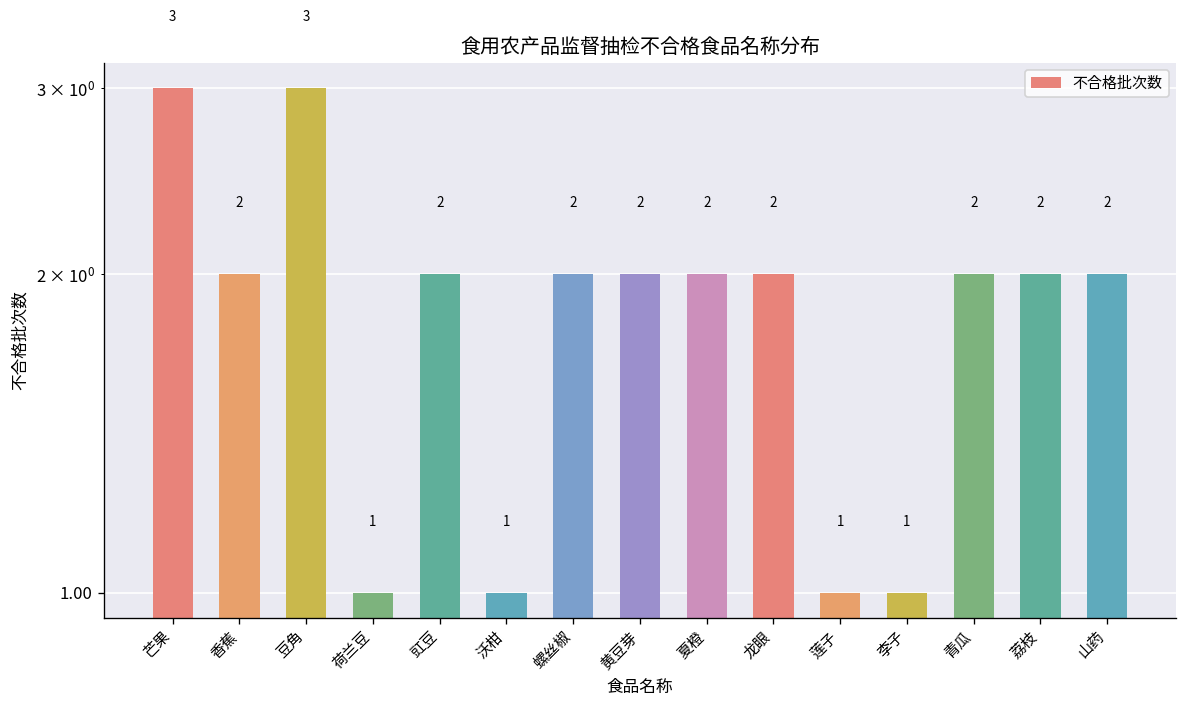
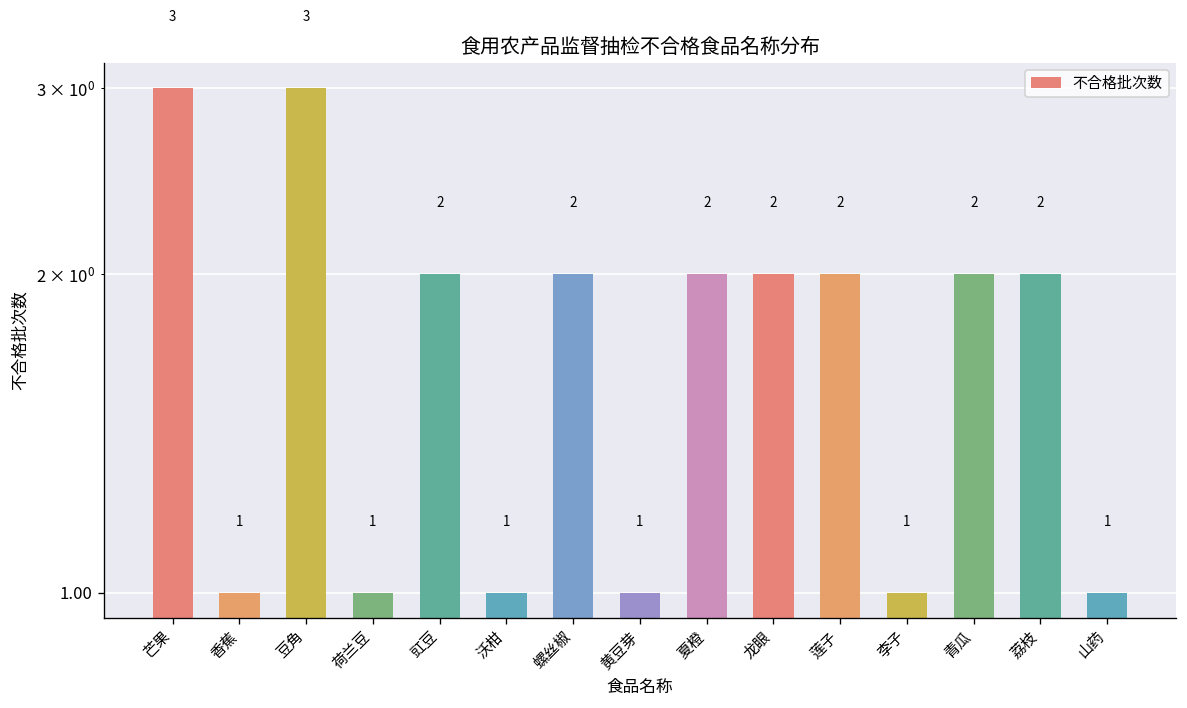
香蕉: 2 -> 1
黄豆芽: 2 -> 1
莲子: 1 -> 2
山药: 2 -> 1
